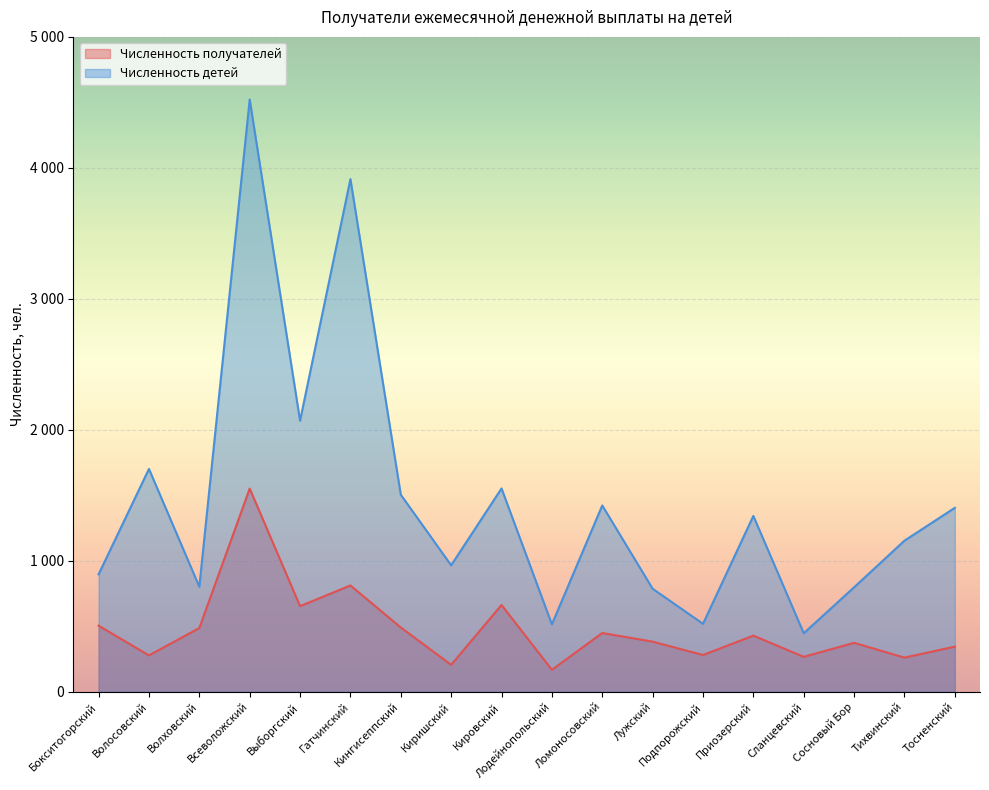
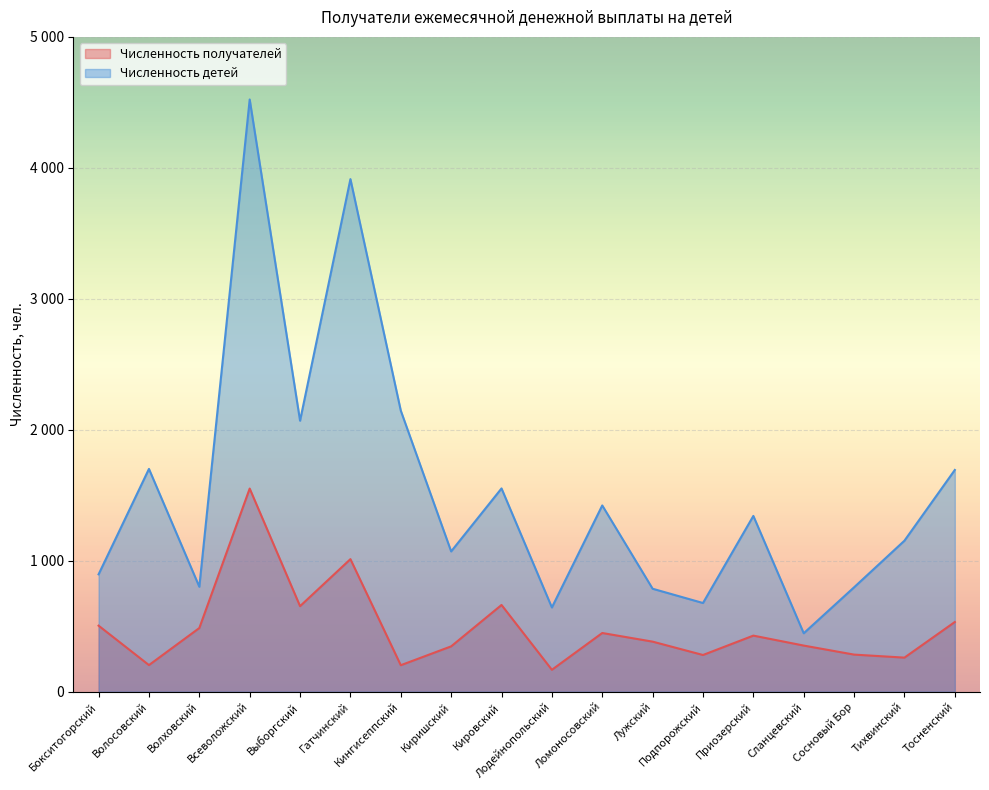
Численность получателей, Волосовский: 280 -> 200
Численность получателей, Гатчинский: 810 -> 1010
Численность получателей, Кингисеппский: 490 -> 200
Численность детей, Кингисеппский: 1500 -> 2150
Численность получателей, Киришский: 210 -> 350
Численность детей, Киришский: 970 -> 1070
Численность детей, Лодейнопольский: 510 -> 640
Численность детей, Подпорожский: 520 -> 680
Численность получателей, Сланцевский: 270 -> 350
Численность получателей, Сосновый Бор: 370 -> 280
Численность получателей, Тосненский: 340 -> 530
Численность детей, Тосненский: 1400 -> 1690
